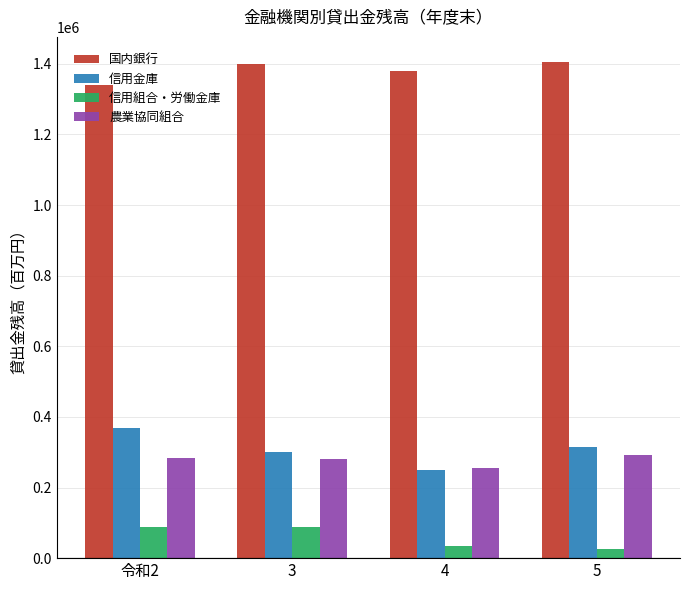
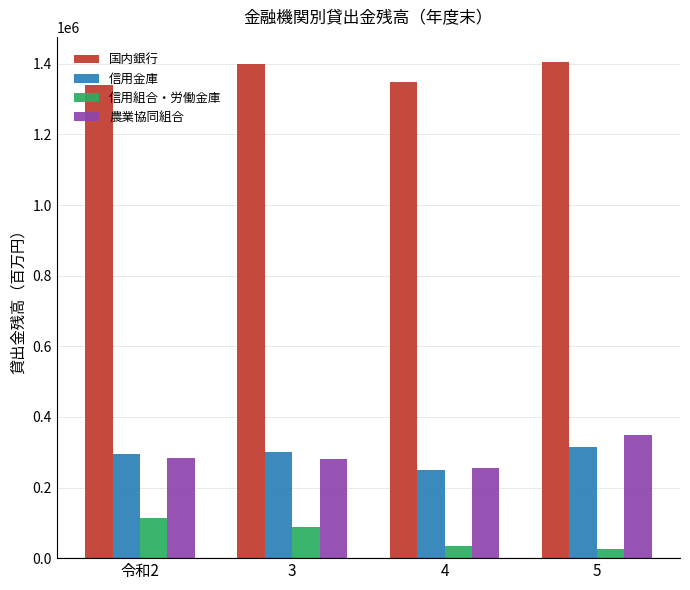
信用金庫, 令和2: 370000 -> 290000
信用組合・労働金庫, 令和2: 90000 -> 110000
国内銀行, 4: 1380000 -> 1350000
農業協同組合, 5: 290000 -> 350000
